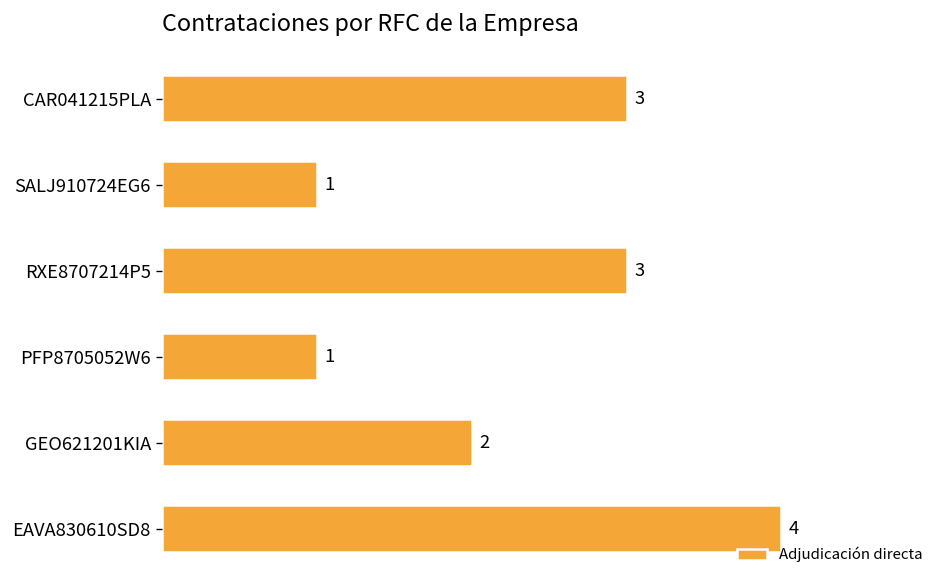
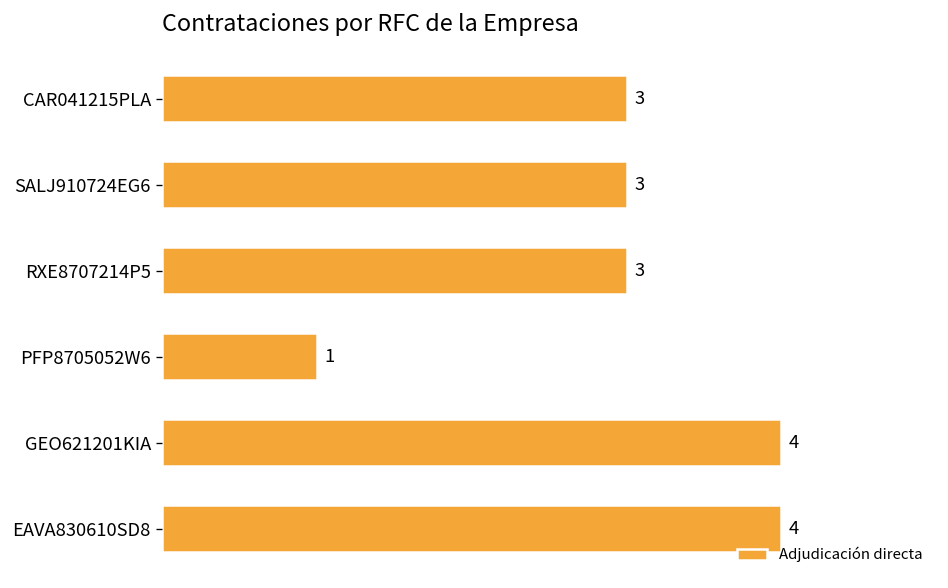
SALJ910724EG6: 1 -> 3
GEO621201KIA: 2 -> 4
